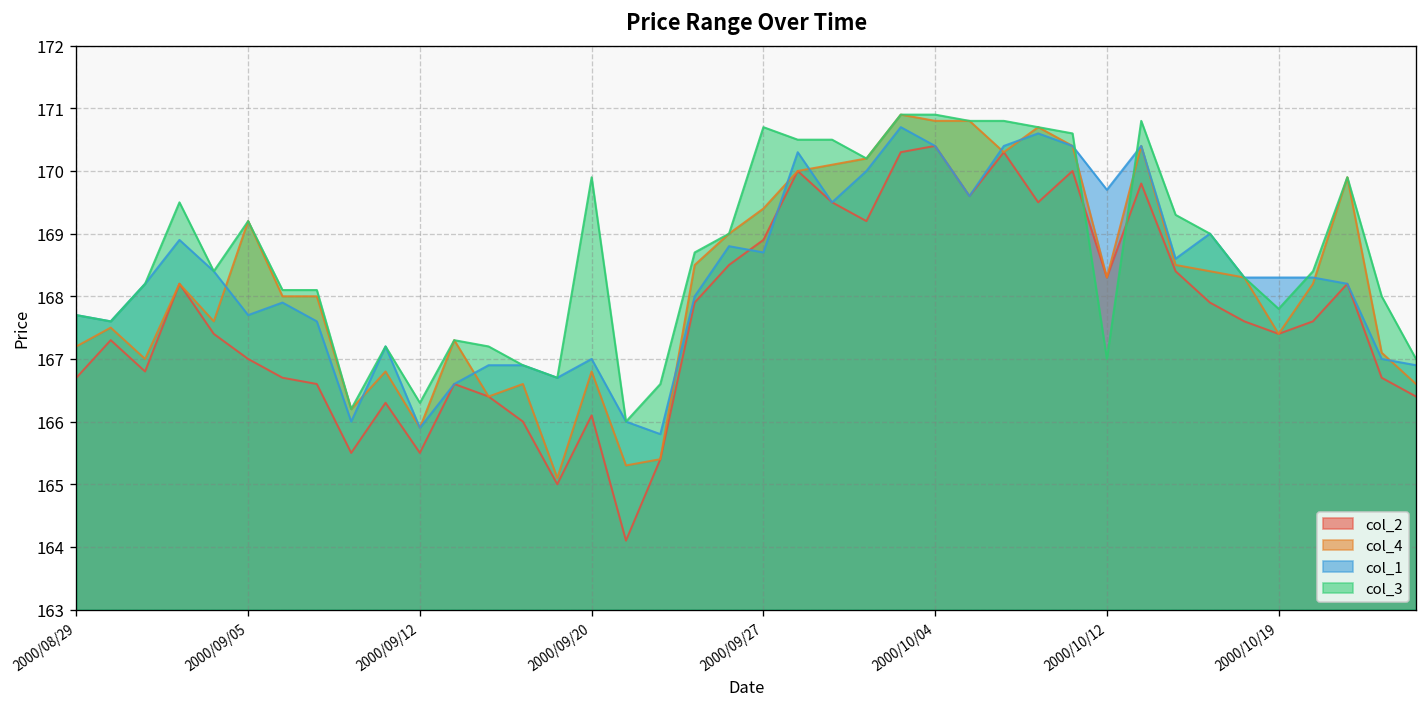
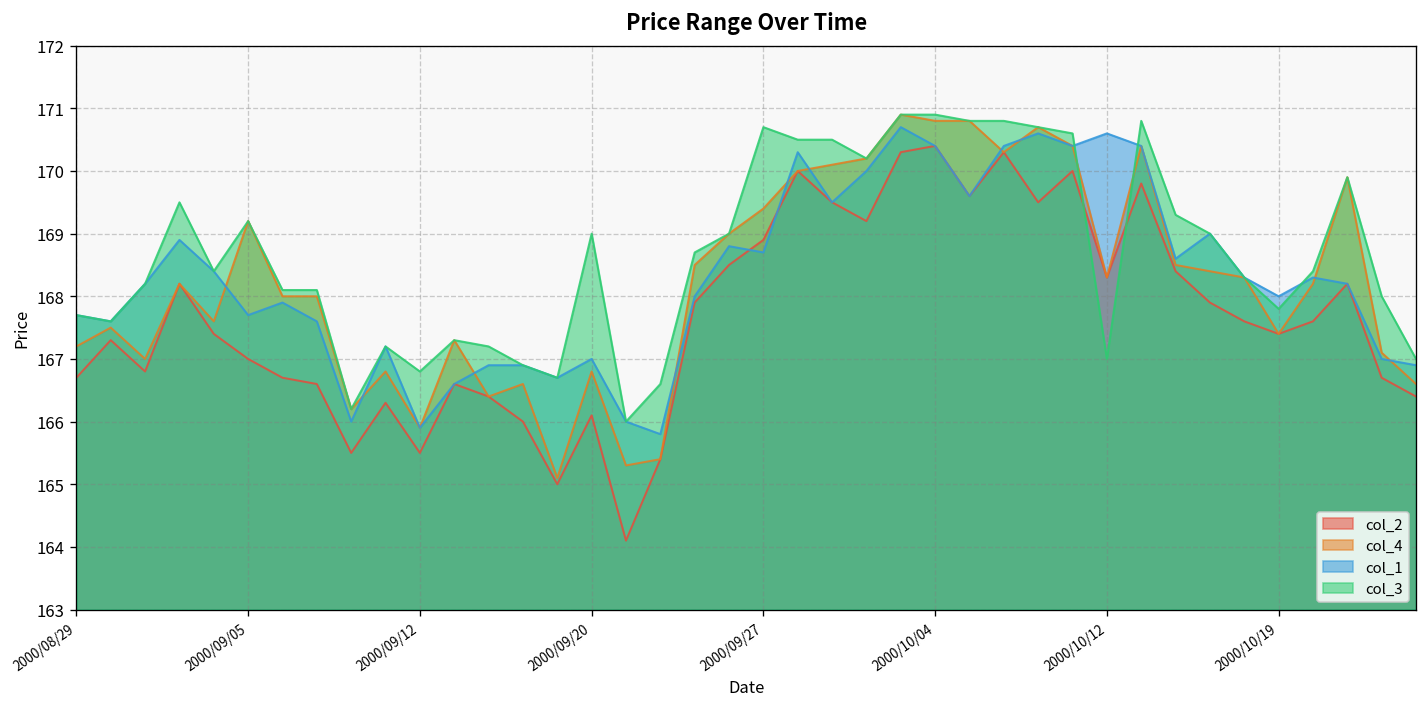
col_3, 2000/09/12: 166.3 -> 166.8
col_3, 2000/09/20: 169.9 -> 169.0
col_1, 2000/10/12: 169.7 -> 170.6
col_1, 2000/10/19: 168.3 -> 168.0
